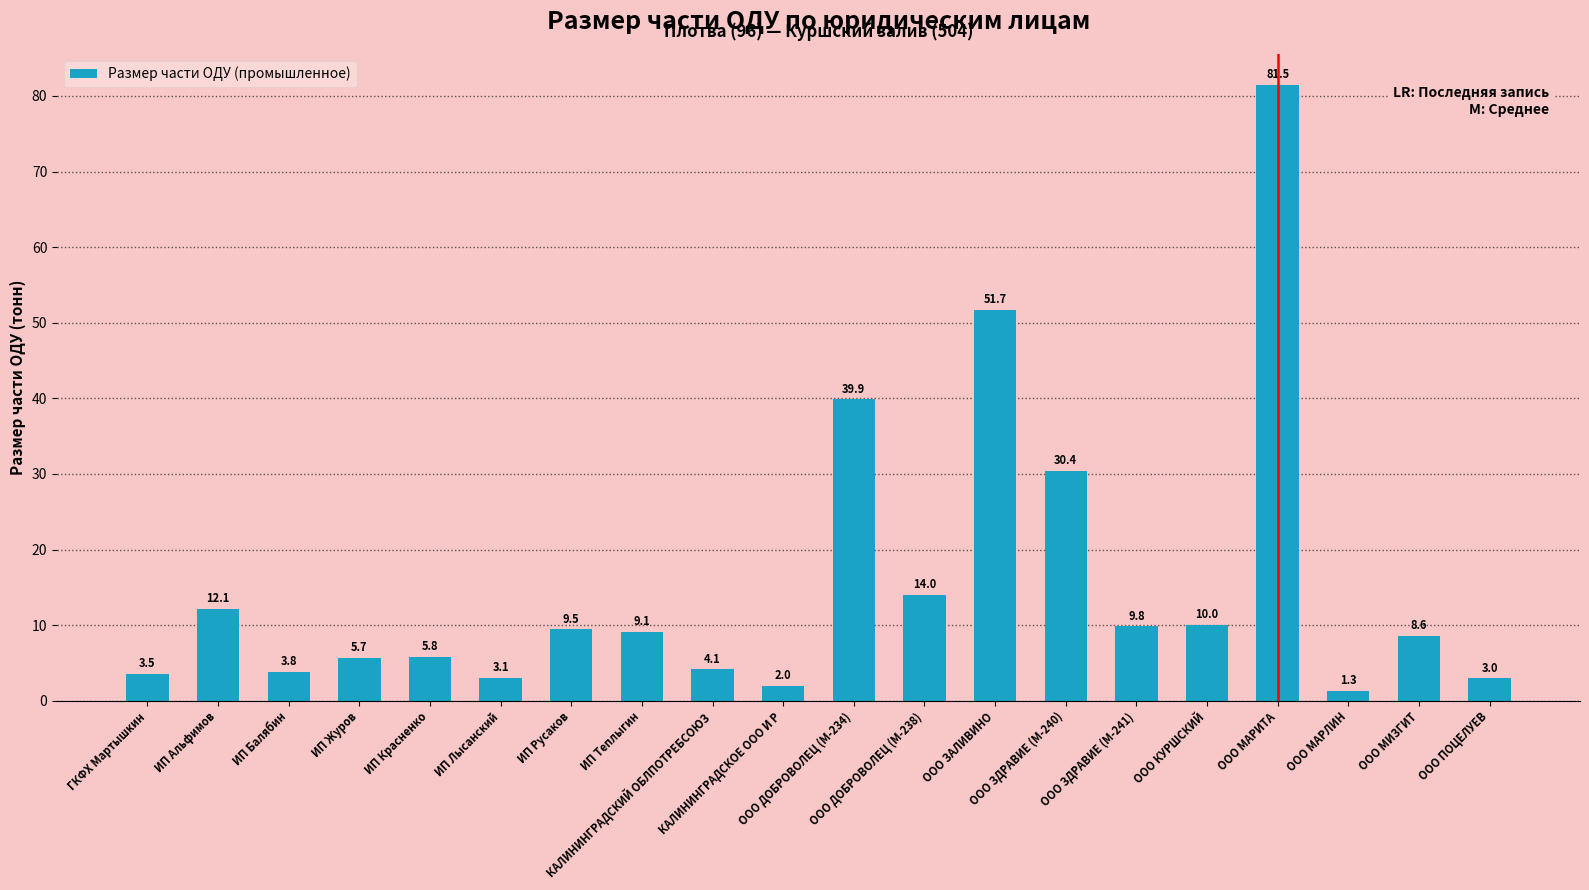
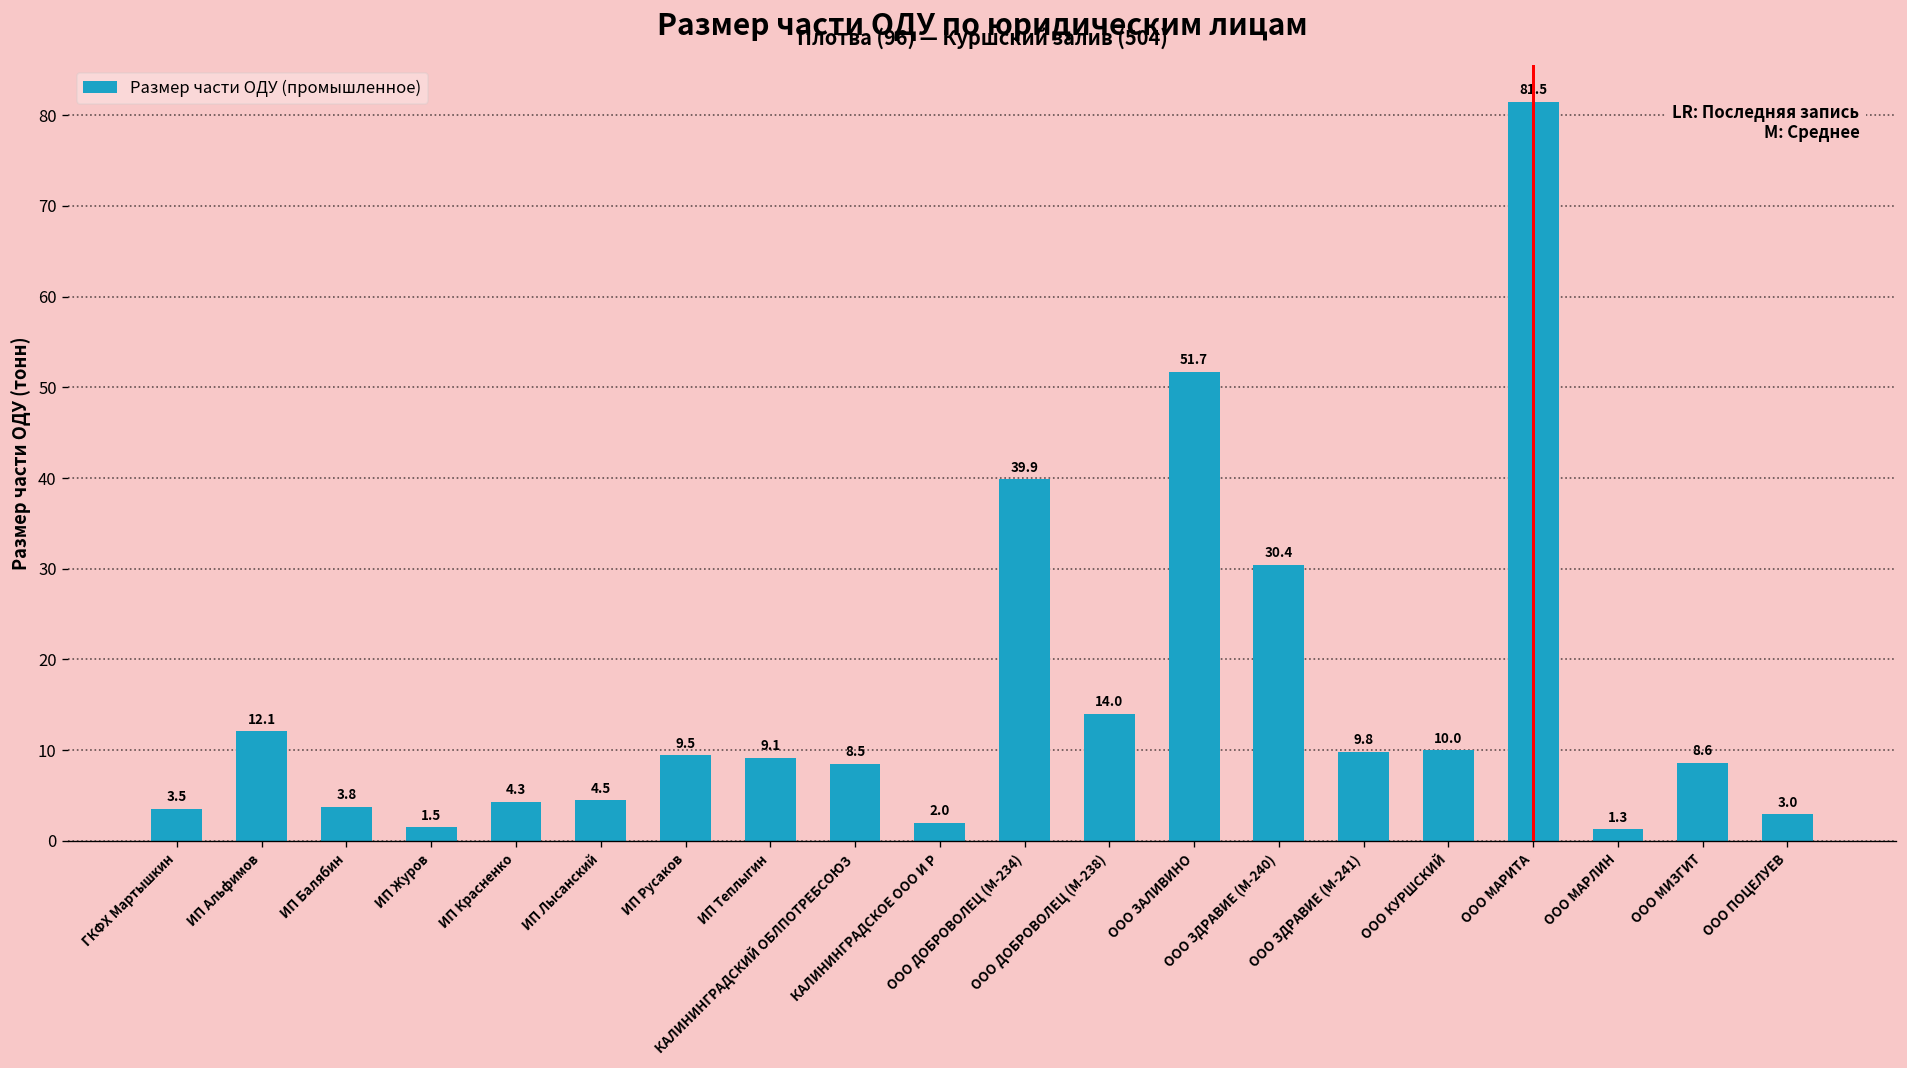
ИП Журов: 5.7 -> 1.5
ИП Красненко: 5.8 -> 4.3
ИП Лысанский: 3.1 -> 4.5
КАЛИНИНГРАДСКИЙ ОБЛПОТРЕБСОЮЗ: 4.1 -> 8.5
